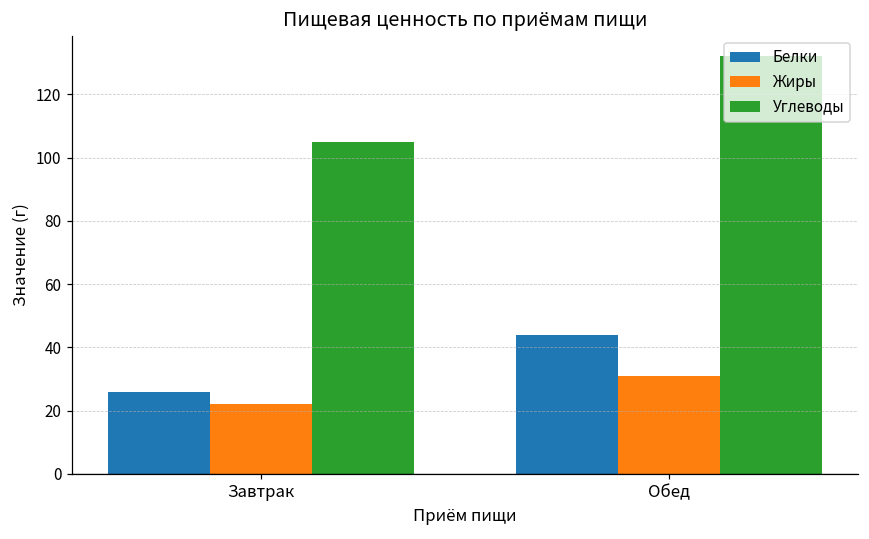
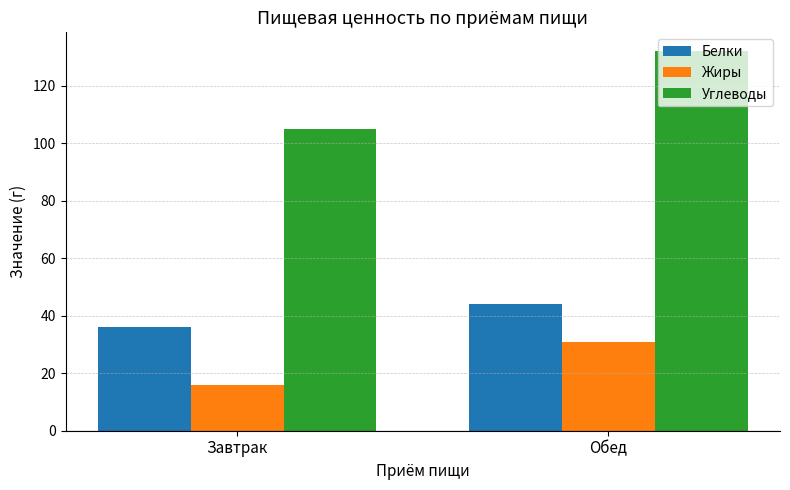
Белки, Завтрак: 26 -> 36
Жиры, Завтрак: 22 -> 16
